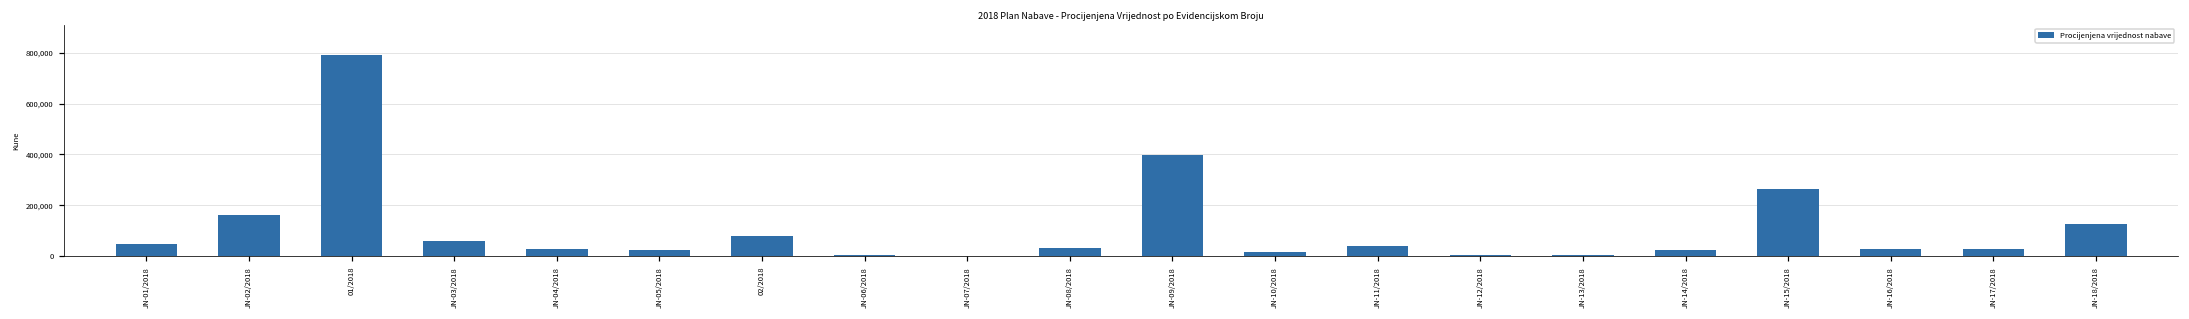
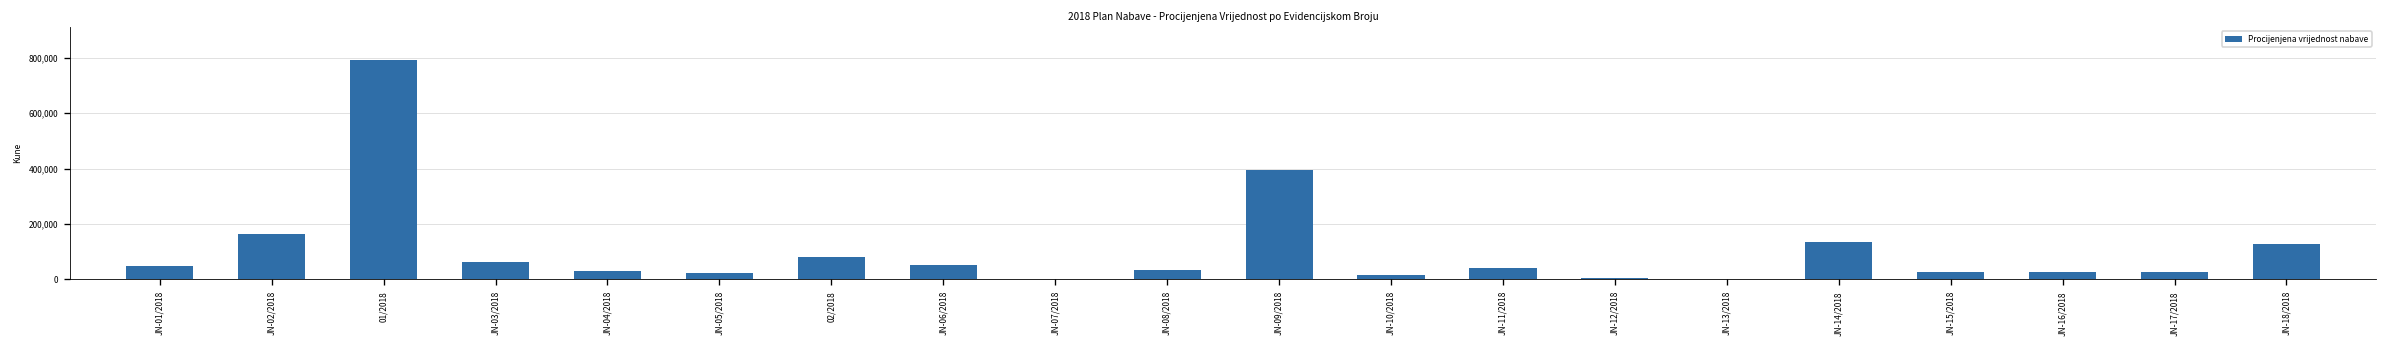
JN-06/2018: 10,000 -> 50,000
JN-14/2018: 20,000 -> 140,000
JN-15/2018: 270,000 -> 30,000
